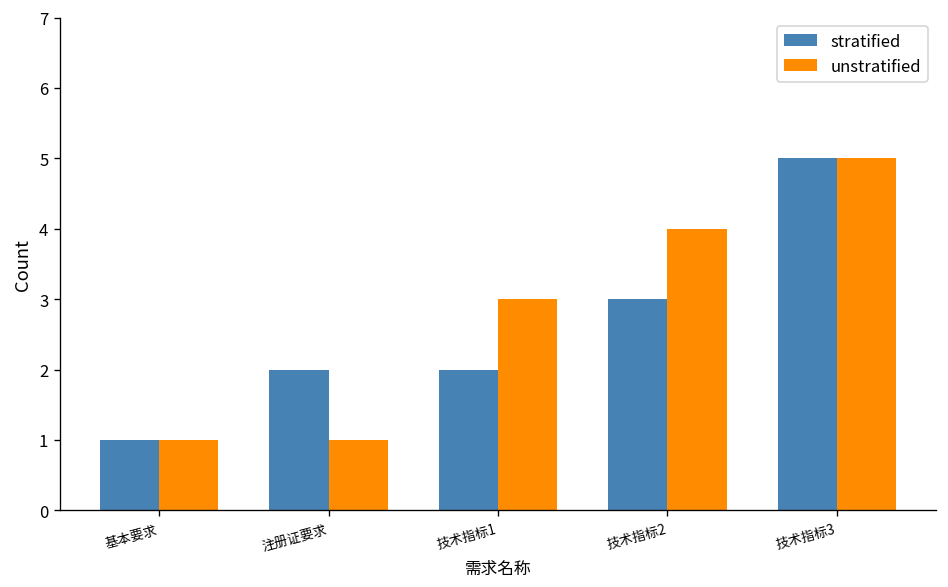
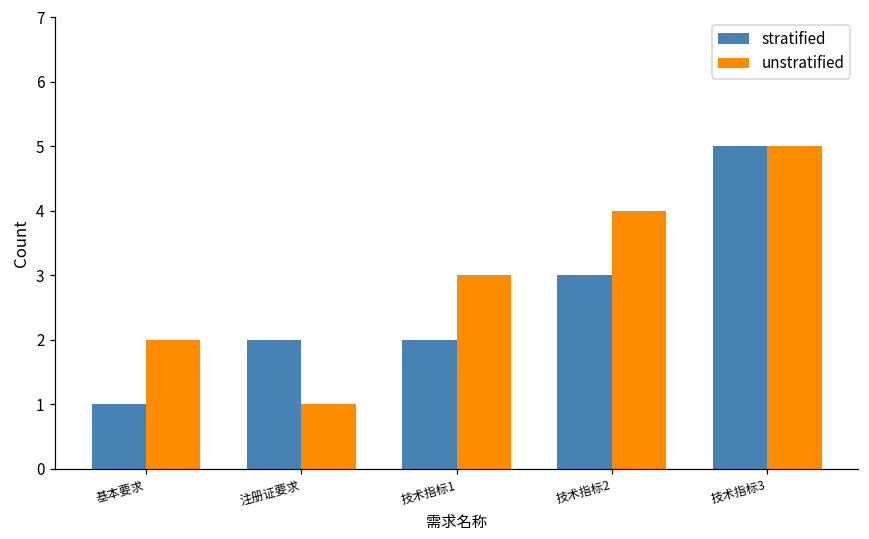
unstratified, 基本要求: 1 -> 2
